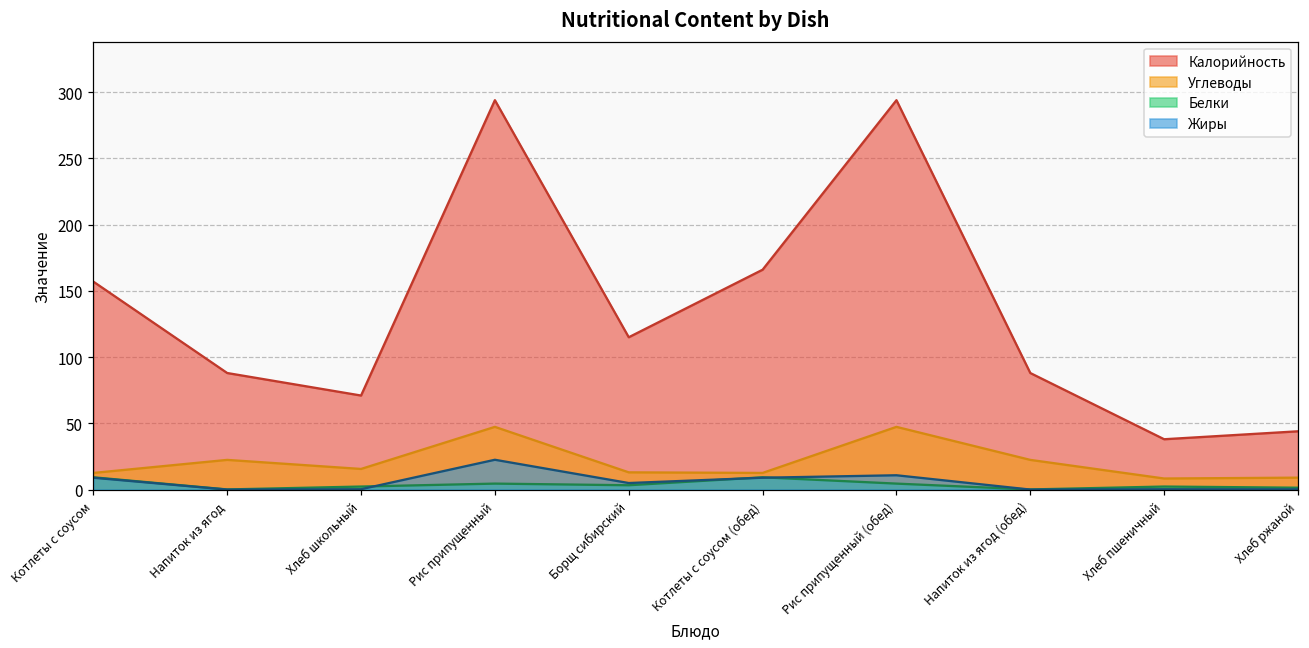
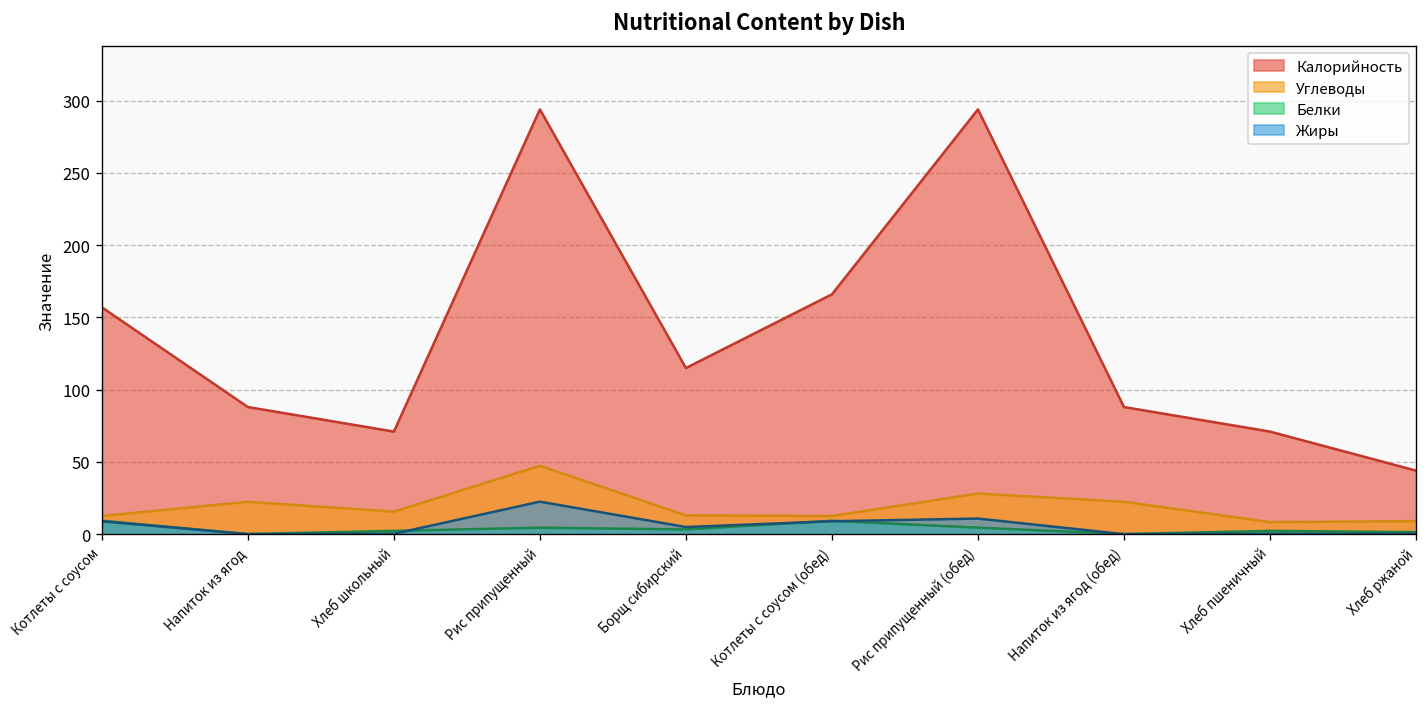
Углеводы, Рис припущенный (обед): 47 -> 28
Калорийность, Хлеб пшеничный: 38 -> 71
